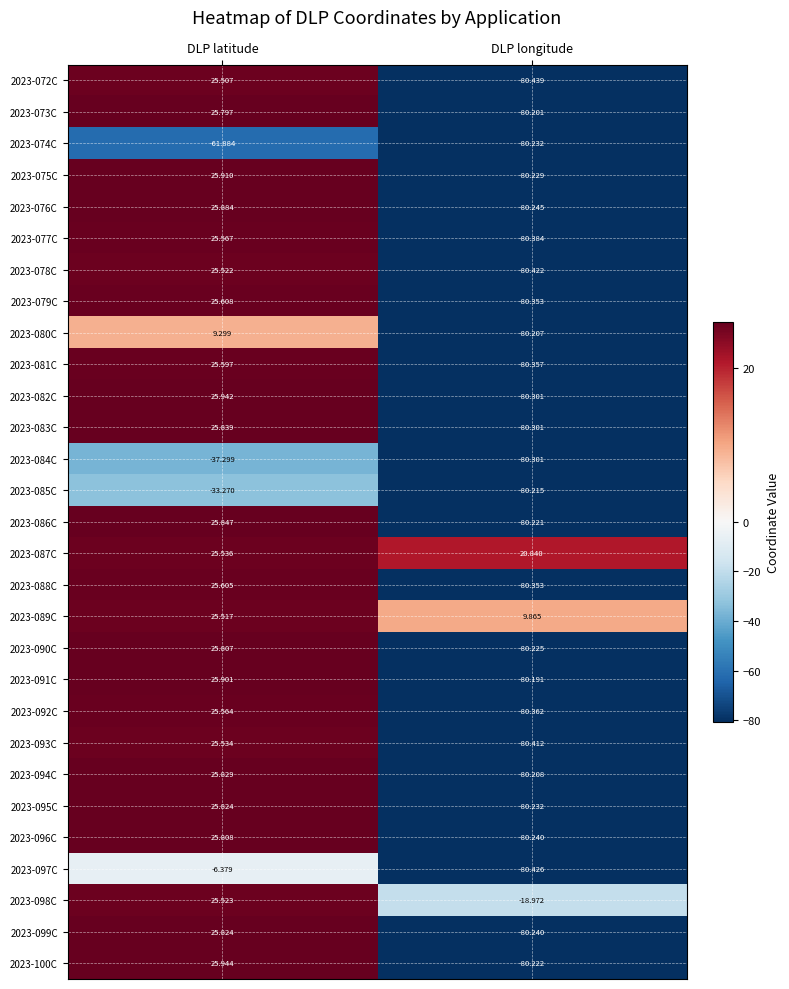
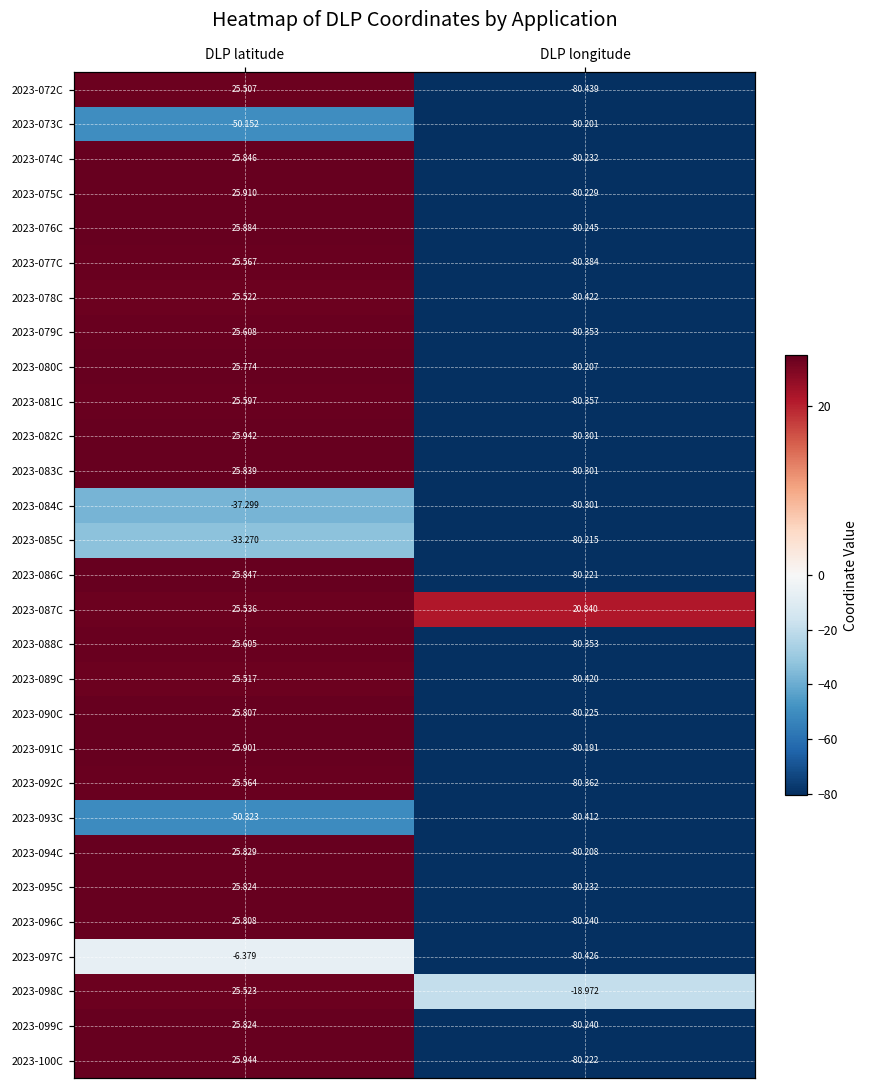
2023-073C, DLP latitude: 25.797 -> -50.152
2023-074C, DLP latitude: -61.884 -> 25.846
2023-080C, DLP latitude: 9.299 -> 25.774
2023-089C, DLP longitude: 9.865 -> -80.420
2023-093C, DLP latitude: 25.534 -> -50.323
